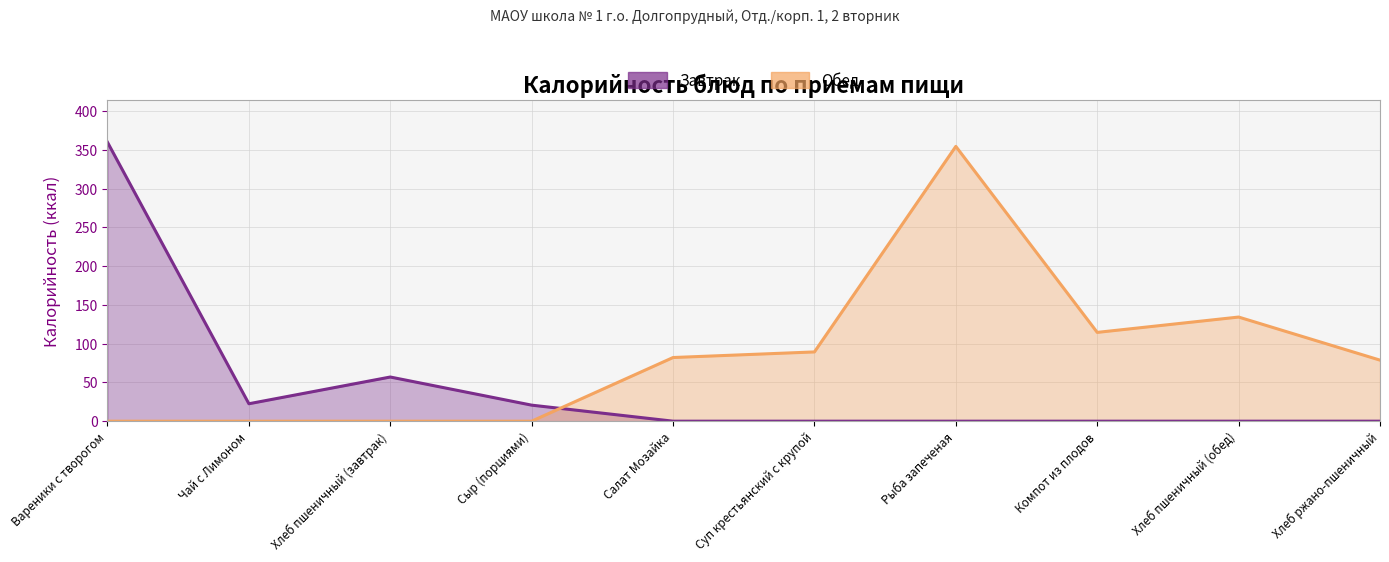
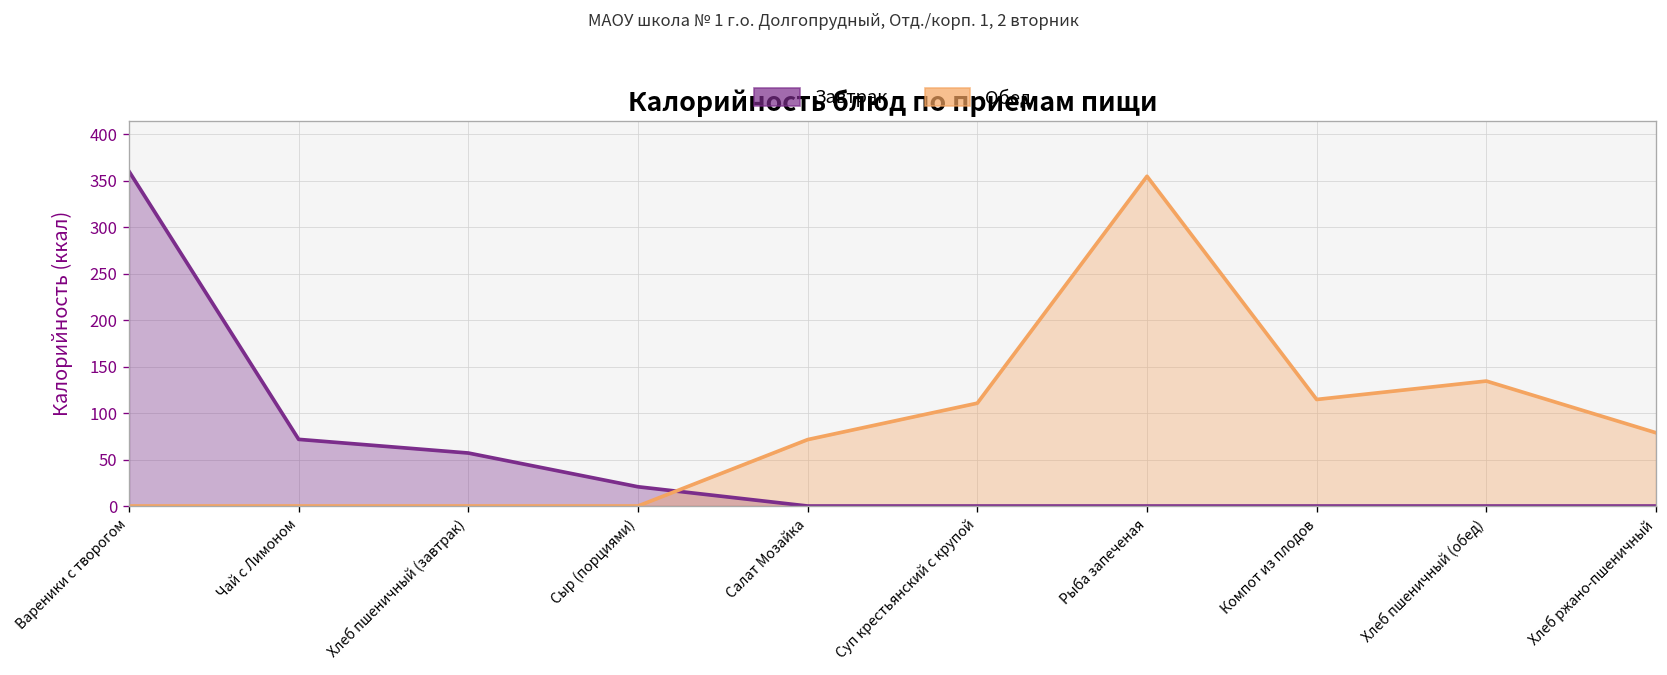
Завтрак, Чай с Лимоном: 20 -> 70
Обед, Салат Мозайка: 80 -> 70
Обед, Суп крестьянский с крупой: 90 -> 110
